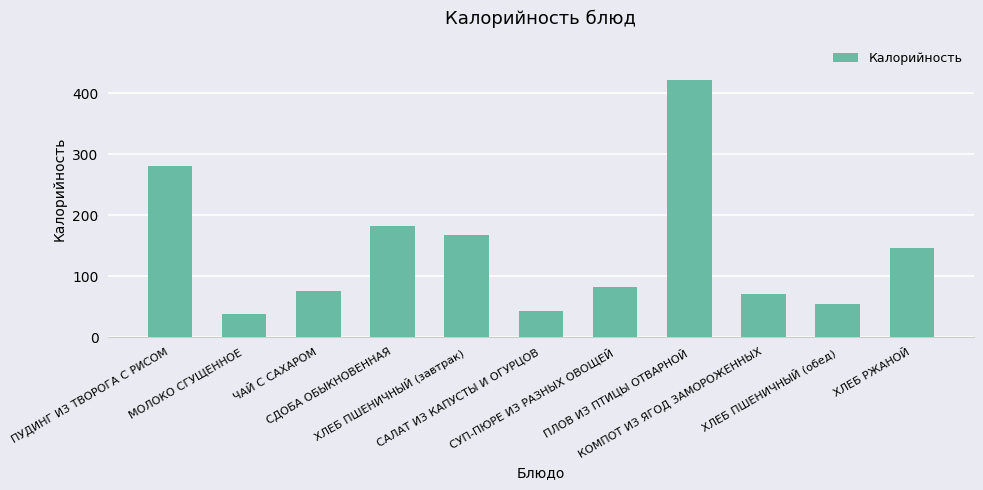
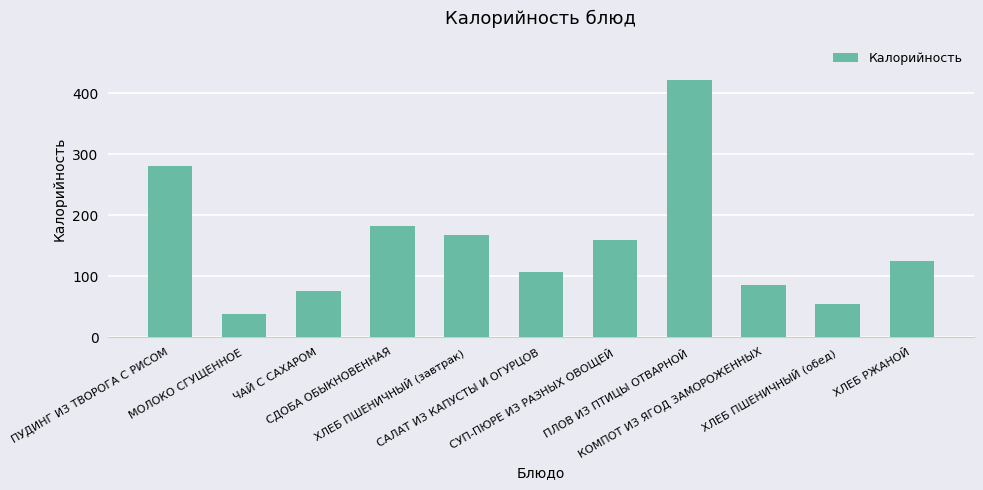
САЛАТ ИЗ КАПУСТЫ И ОГУРЦОВ: 40 -> 110
СУП-ПЮРЕ ИЗ РАЗНЫХ ОВОЩЕЙ: 80 -> 160
КОМПОТ ИЗ ЯГОД ЗАМОРОЖЕННЫХ: 70 -> 90
ХЛЕБ РЖАНОЙ: 150 -> 120
